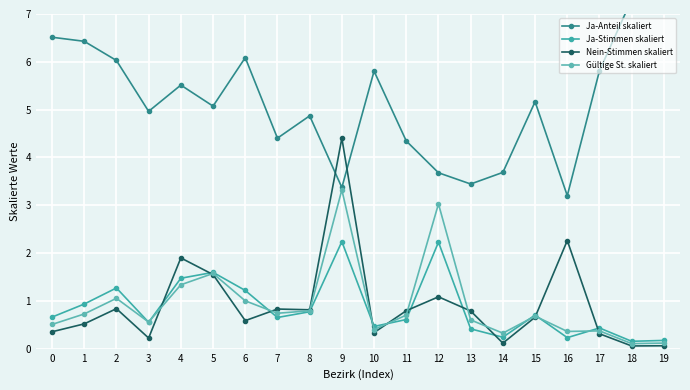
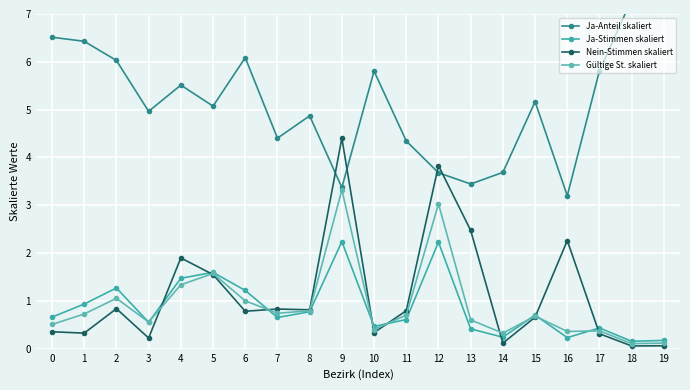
Nein-Stimmen skaliert, 1: 0.5 -> 0.3
Nein-Stimmen skaliert, 6: 0.6 -> 0.8
Nein-Stimmen skaliert, 12: 1.1 -> 3.8
Nein-Stimmen skaliert, 13: 0.8 -> 2.5
